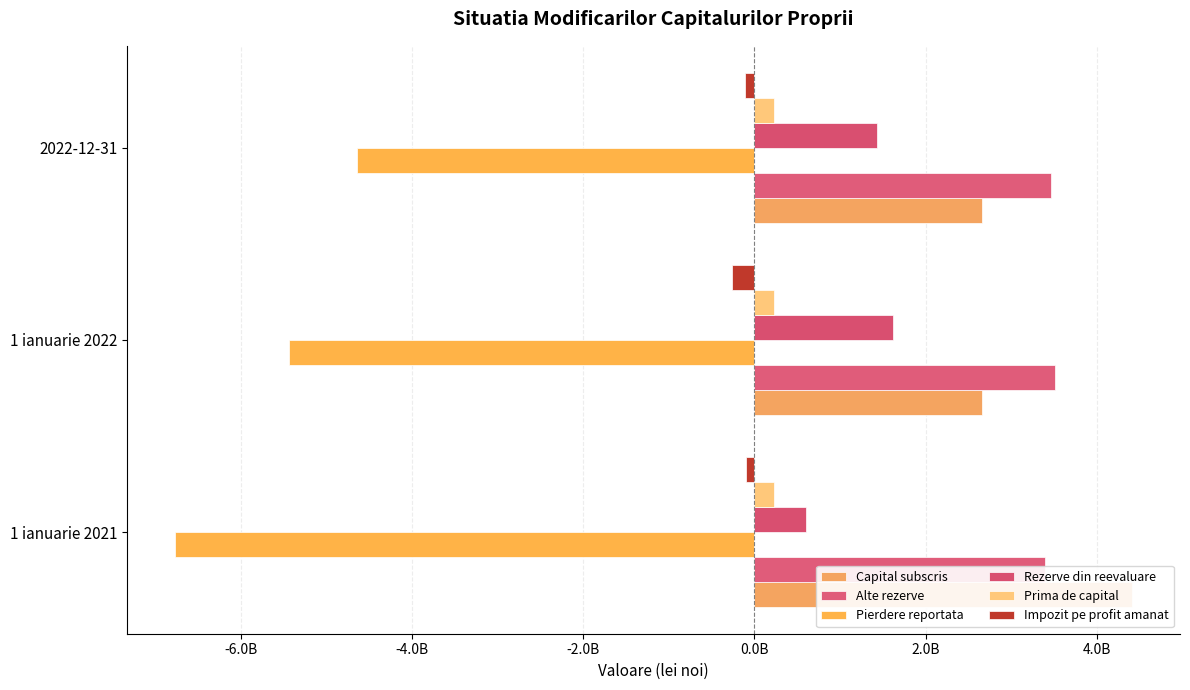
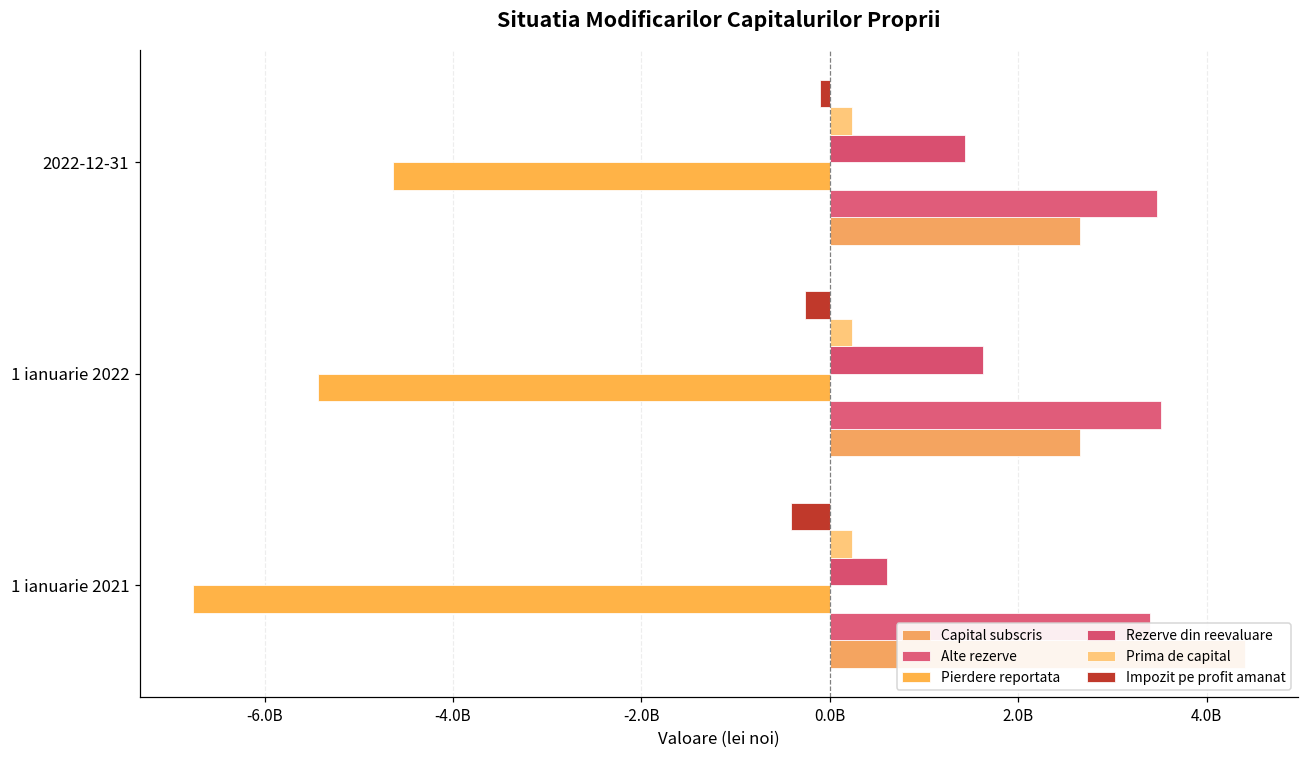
Impozit pe profit amanat, 1 ianuarie 2021: -100000000 -> -400000000
